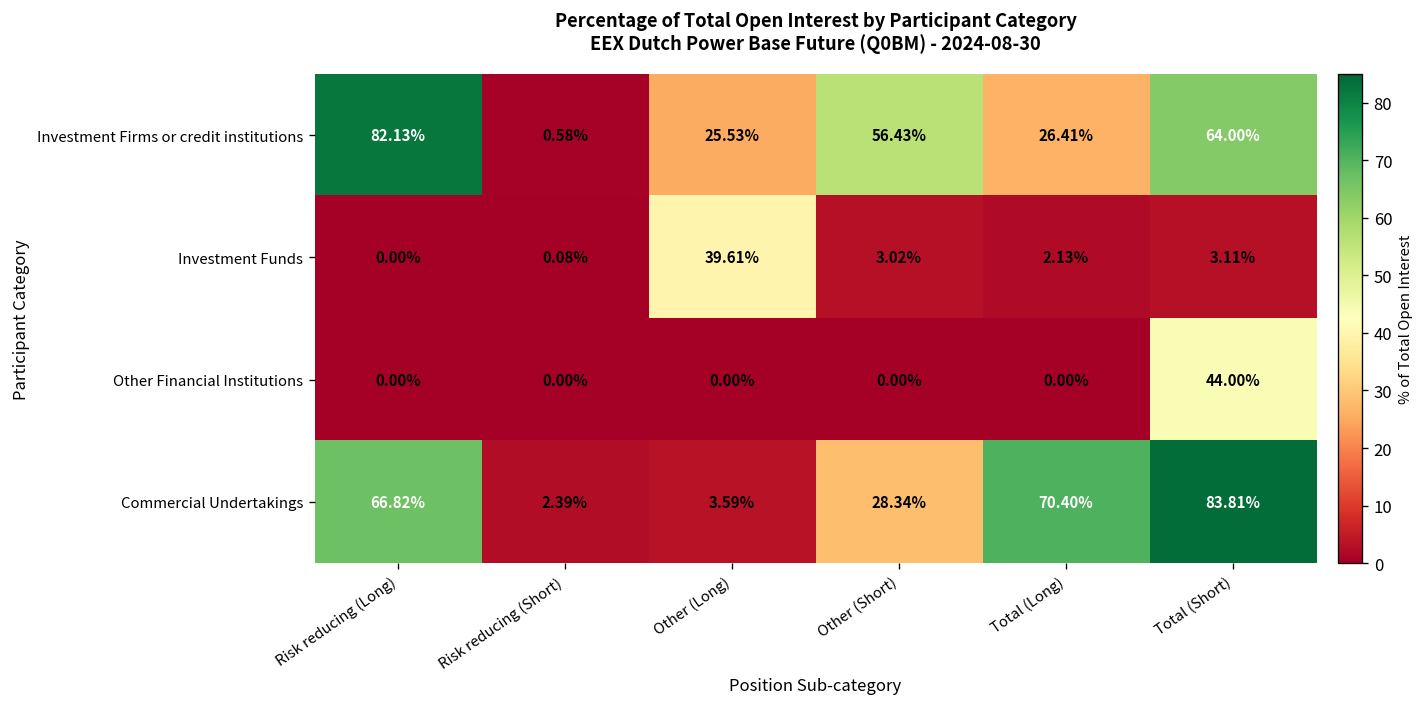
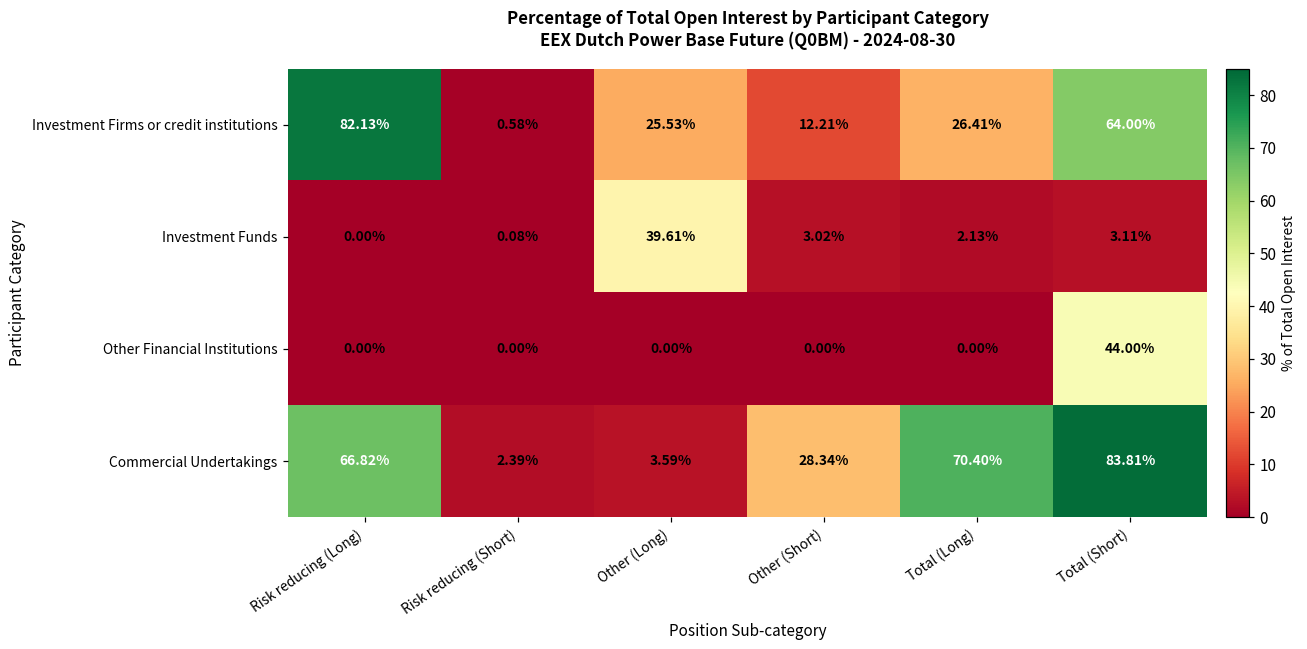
Investment Firms or credit institutions, Other (Short): 56.43% -> 12.21%
